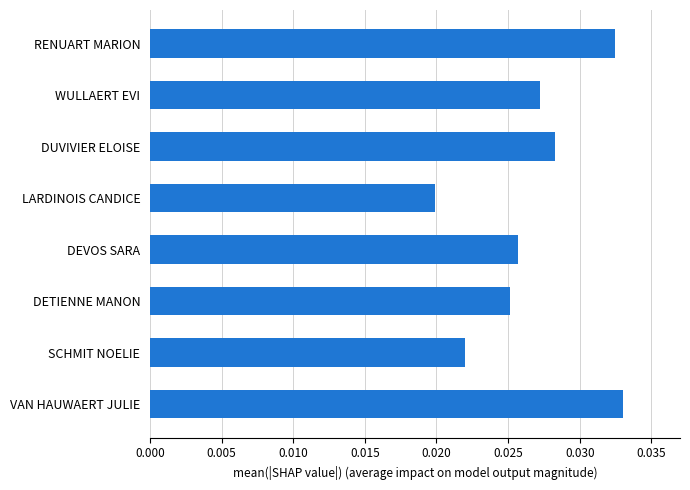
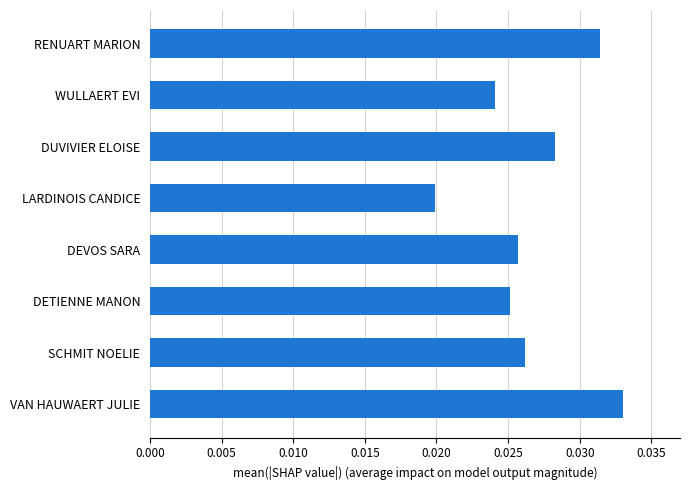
RENUART MARION: 0.0325 -> 0.0314
WULLAERT EVI: 0.0272 -> 0.0241
SCHMIT NOELIE: 0.0220 -> 0.0262
